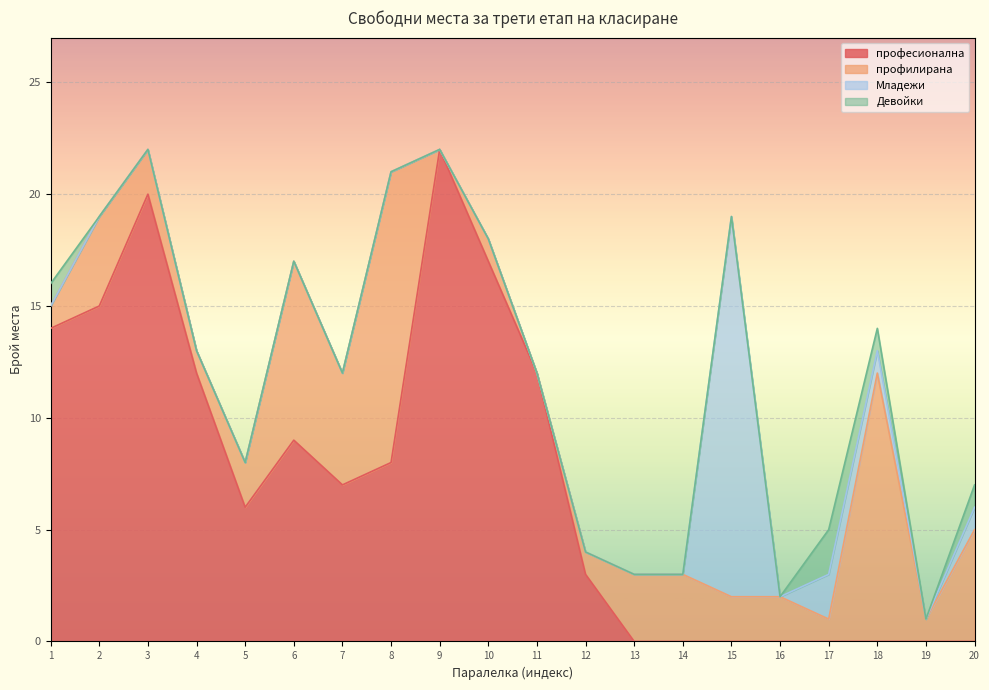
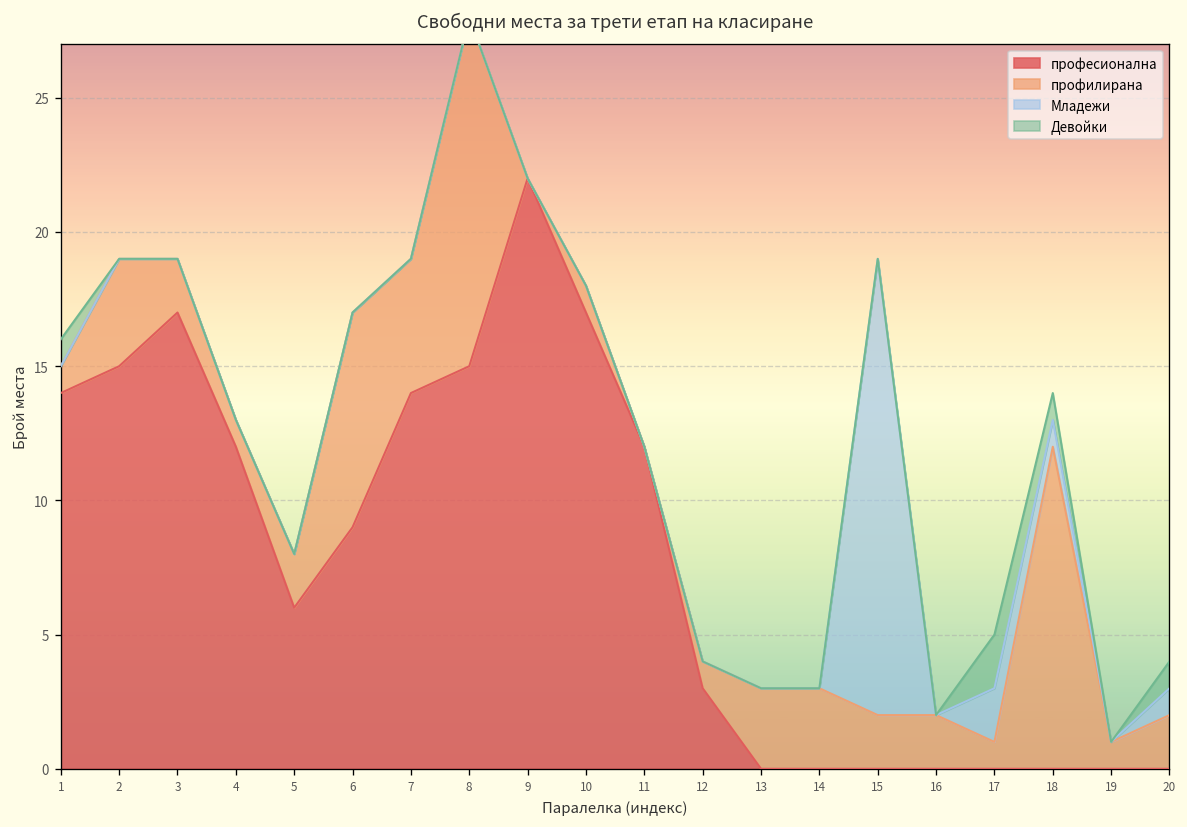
професионална, 3: 20 -> 17
професионална, 7: 7 -> 14
професионална, 8: 8 -> 15
профилирана, 20: 5 -> 2
